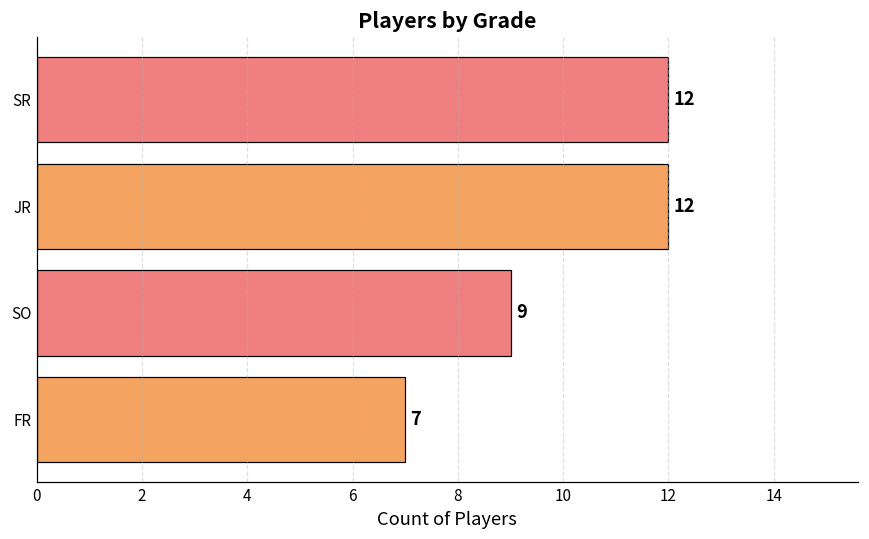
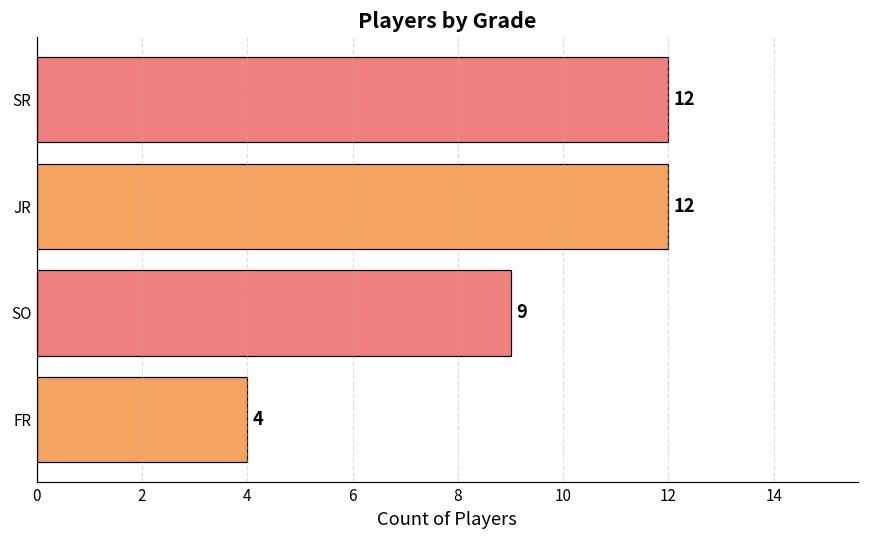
FR: 7 -> 4
